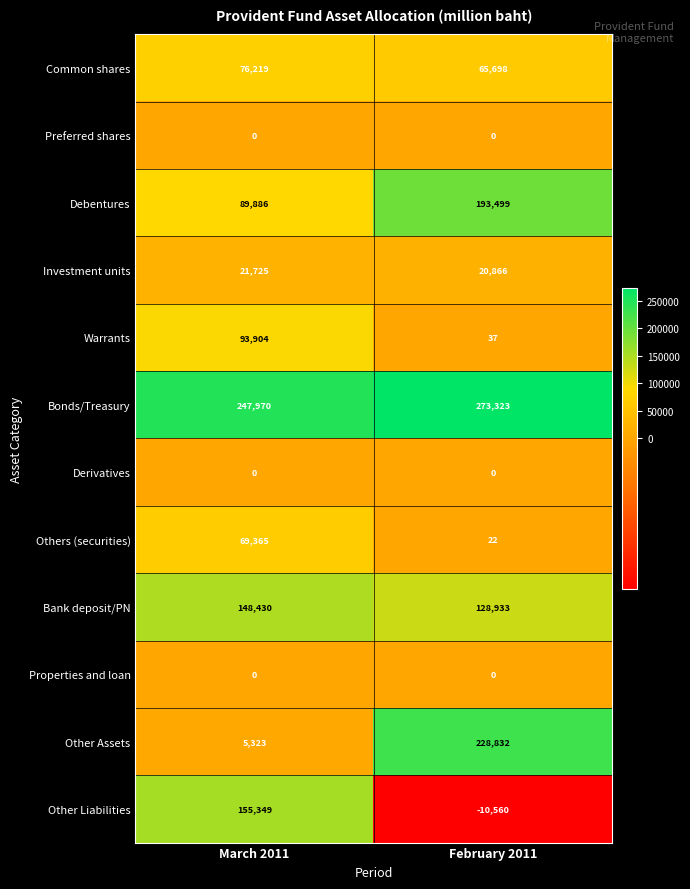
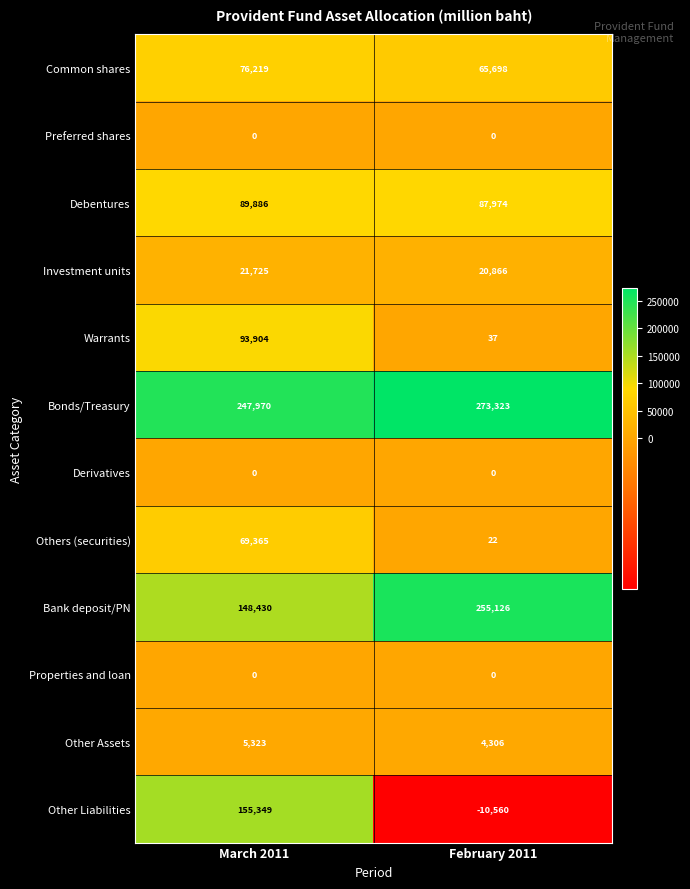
Debentures, February 2011: 193,499 -> 87,974
Bank deposit/PN, February 2011: 128,933 -> 255,126
Other Assets, February 2011: 228,832 -> 4,306
